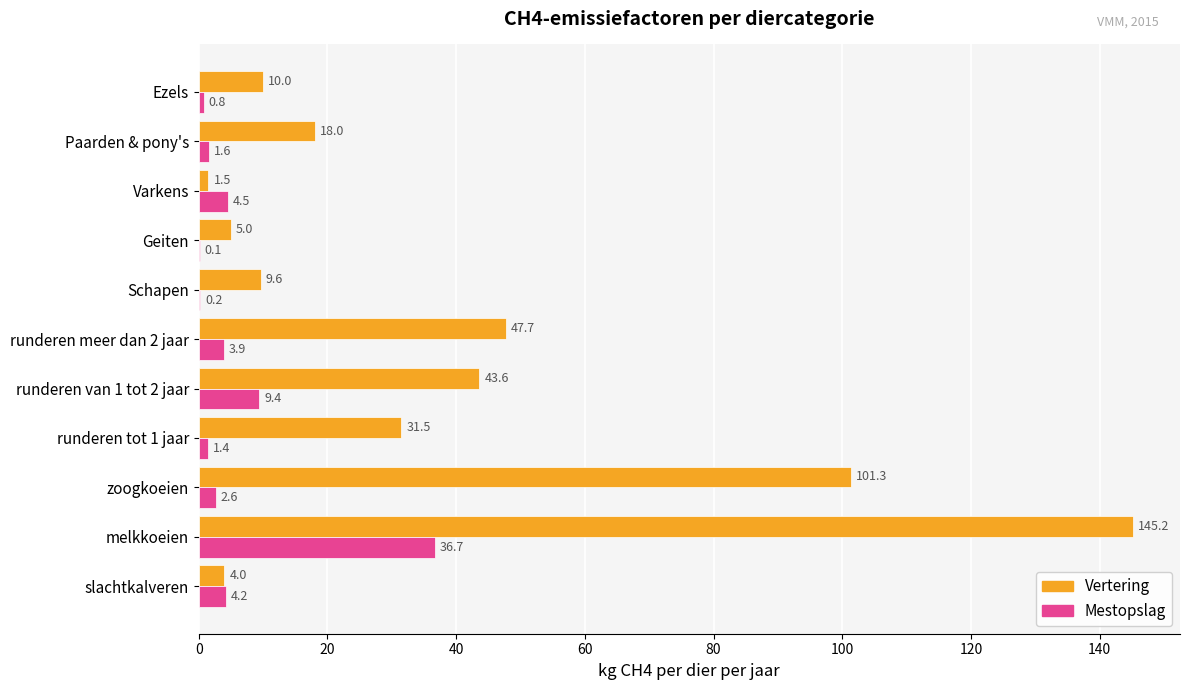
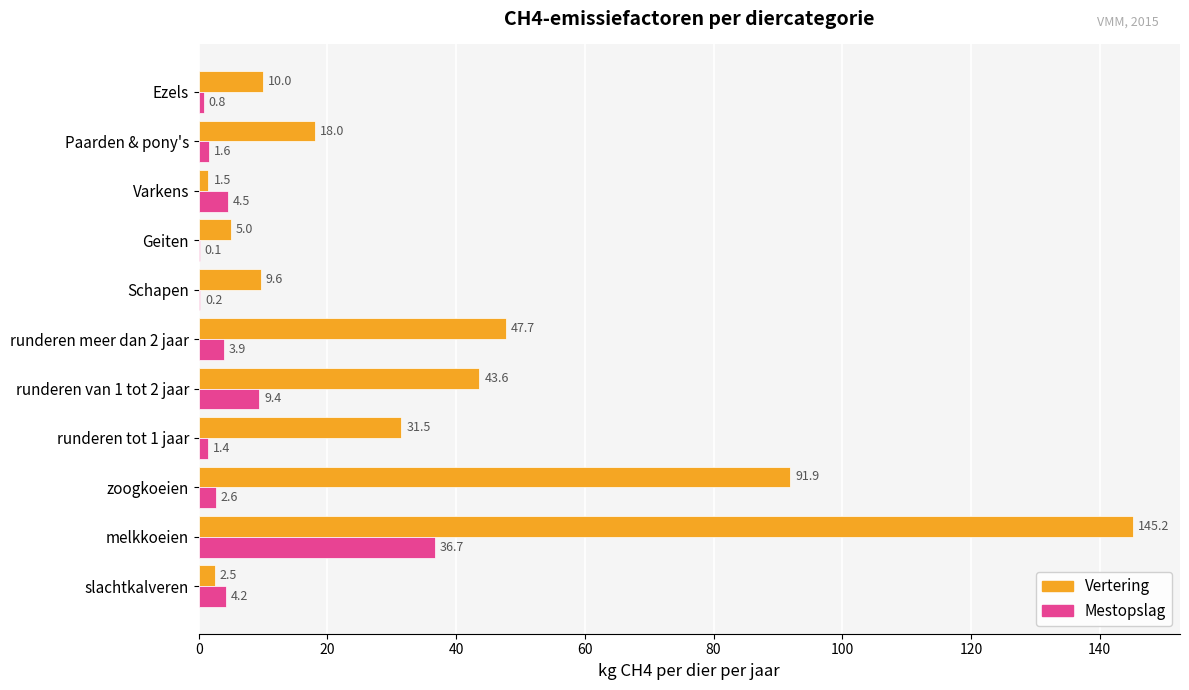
Vertering, zoogkoeien: 101.3 -> 91.9
Vertering, slachtkalveren: 4.0 -> 2.5
